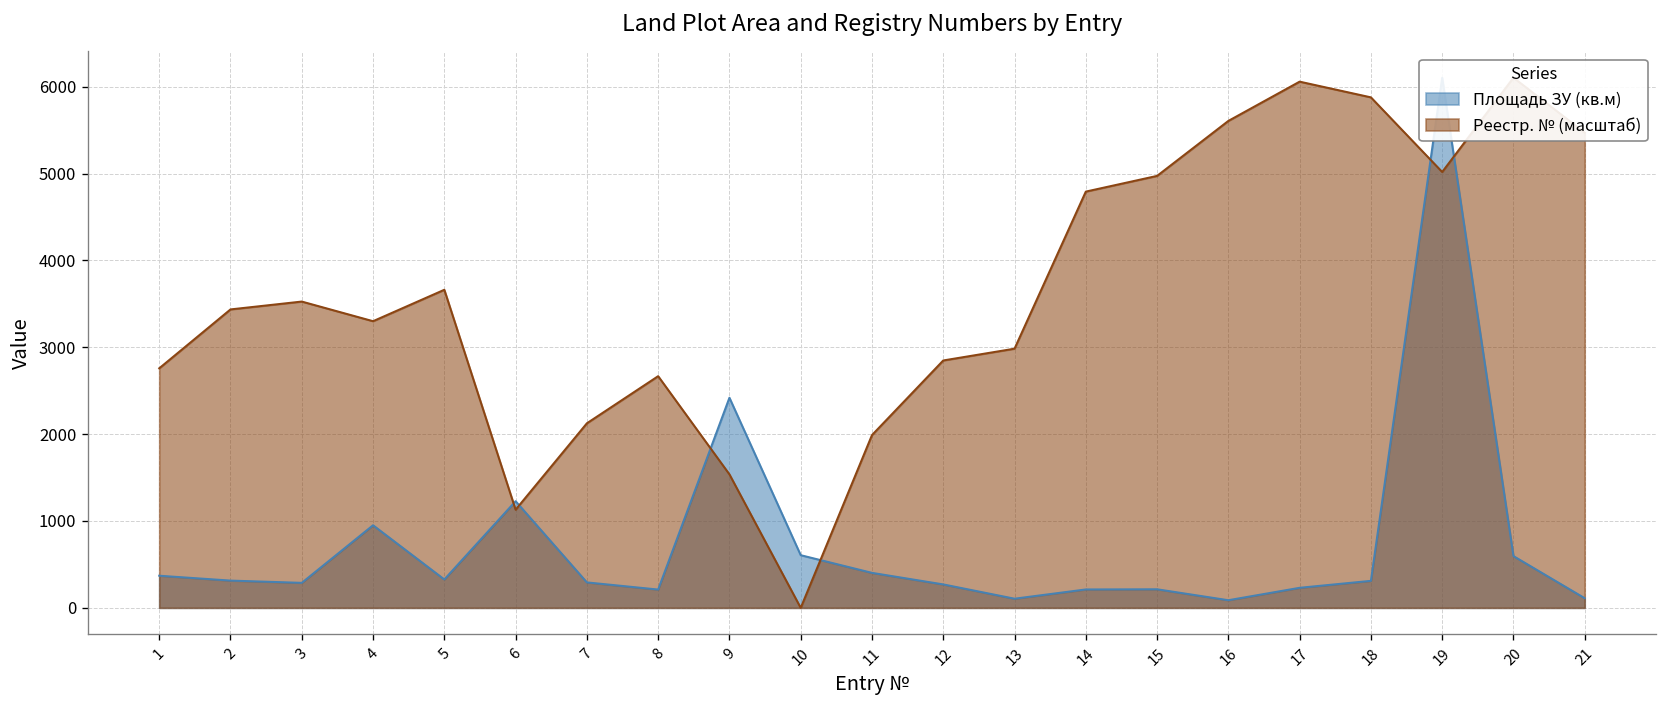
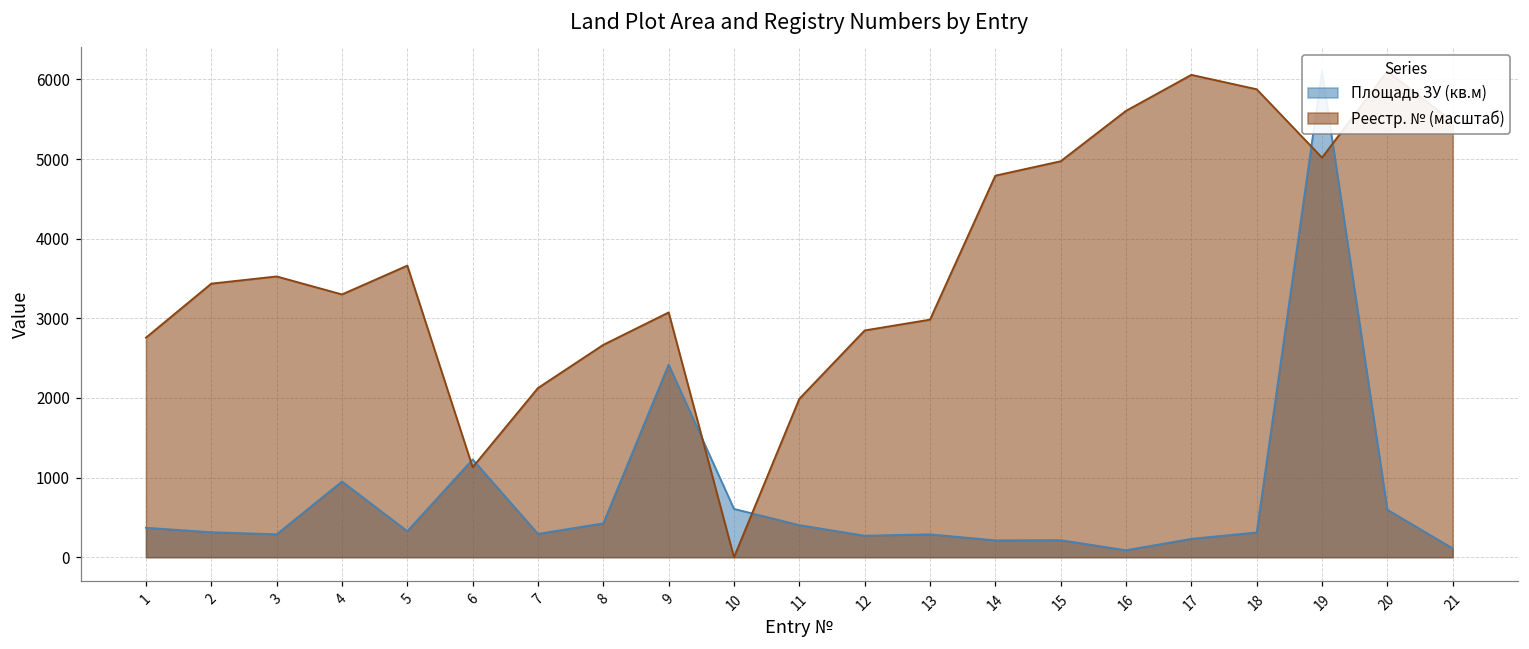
Площадь ЗУ (кв.м), 8: 200 -> 400
Реестр. № (масштаб), 9: 1500 -> 3100
Площадь ЗУ (кв.м), 13: 100 -> 300
